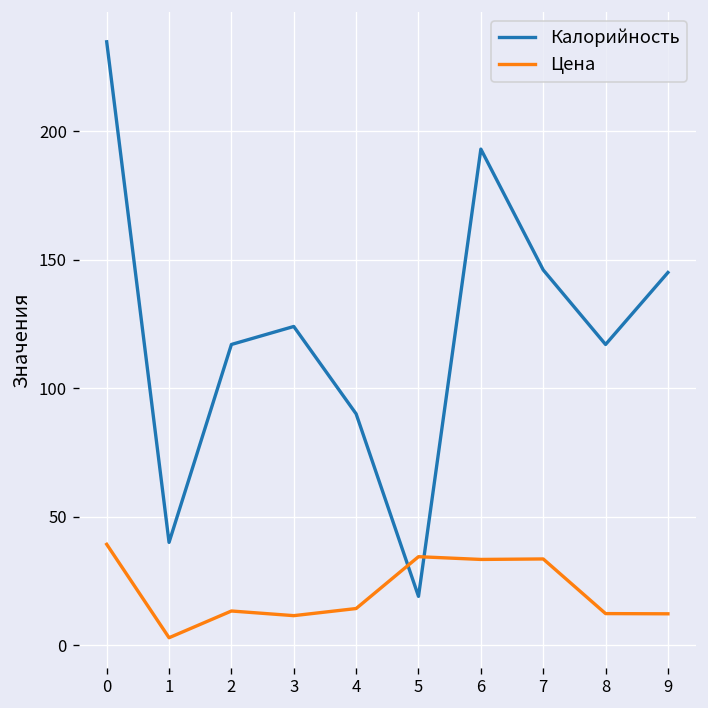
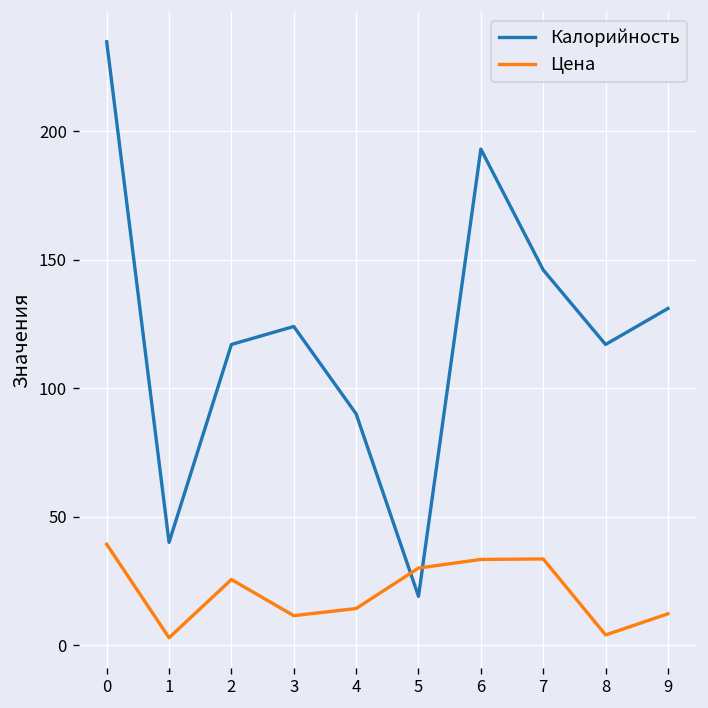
Цена, 2: 13 -> 26
Цена, 5: 34 -> 30
Цена, 8: 12 -> 4
Калорийность, 9: 145 -> 131
